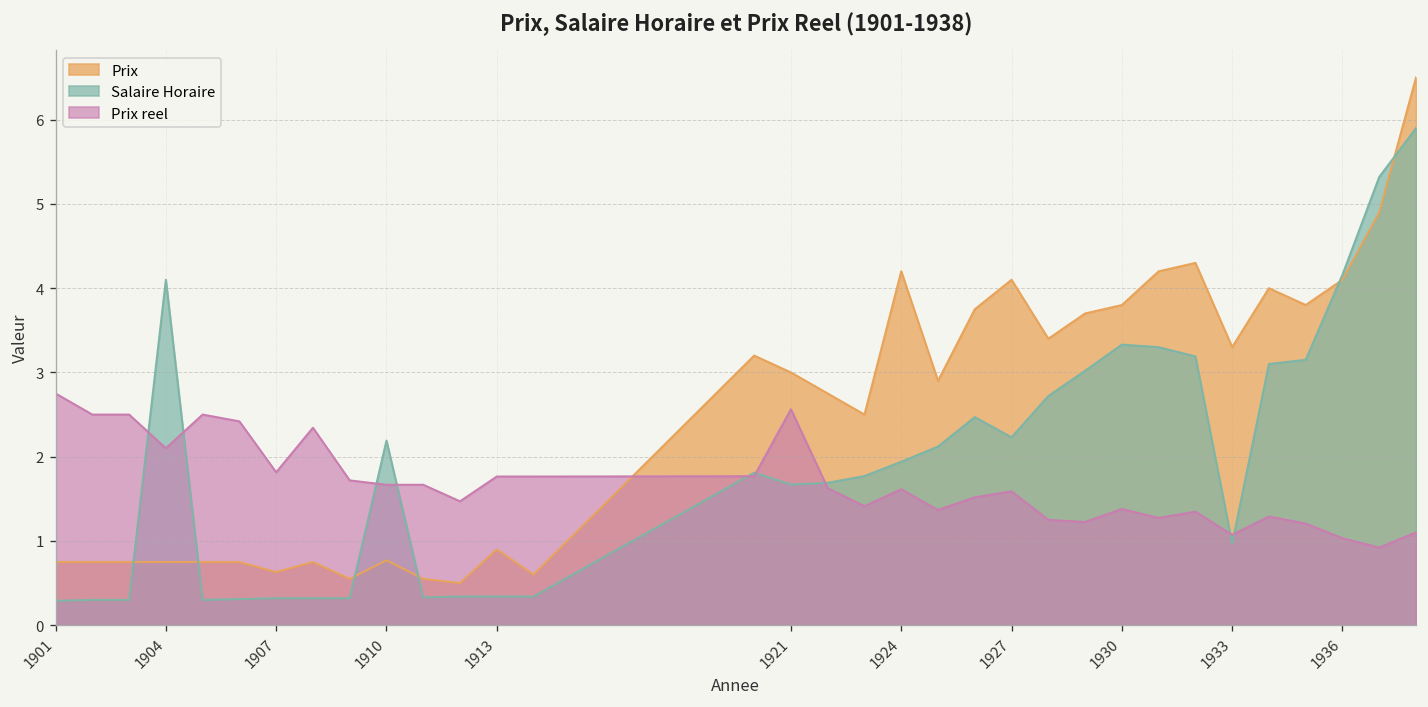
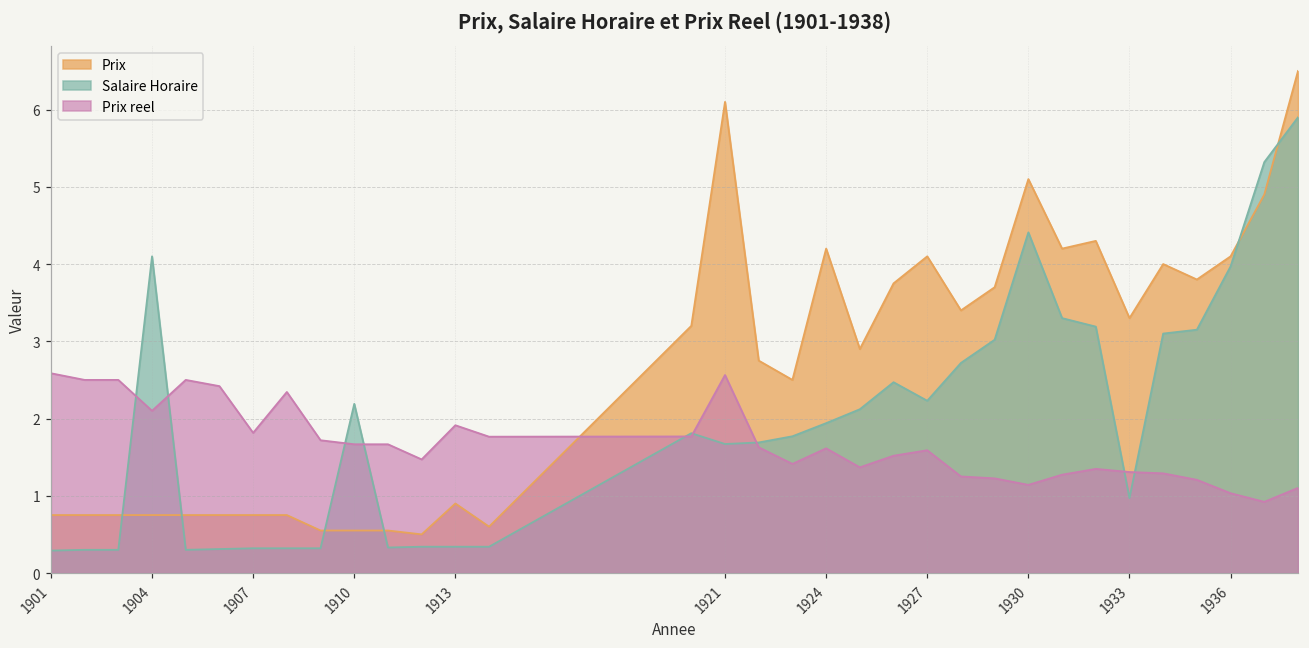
Prix reel, 1901: 2.8 -> 2.6
Prix, 1907: 0.6 -> 0.8
Prix, 1910: 0.8 -> 0.6
Prix reel, 1913: 1.8 -> 1.9
Prix, 1921: 3.0 -> 6.1
Prix, 1930: 3.8 -> 5.1
Salaire Horaire, 1930: 3.3 -> 4.4
Prix reel, 1930: 1.4 -> 1.1
Prix reel, 1933: 1.1 -> 1.3
Salaire Horaire, 1936: 4.2 -> 4.0
